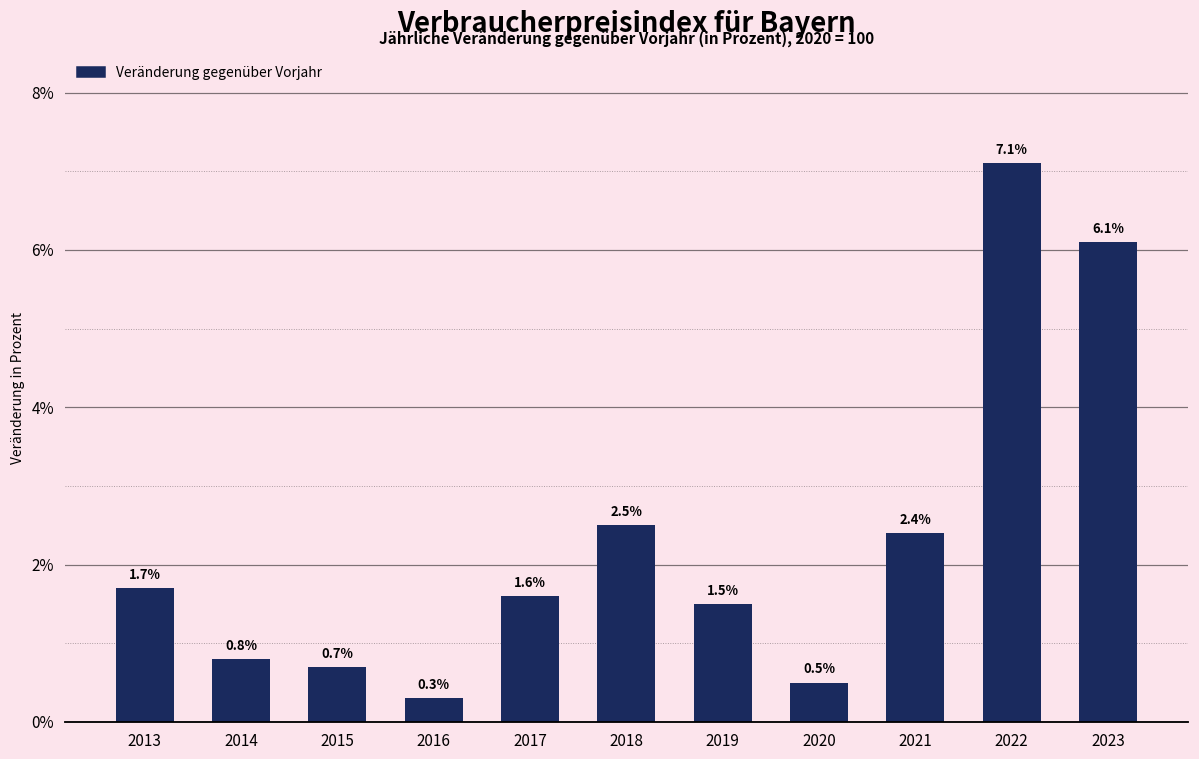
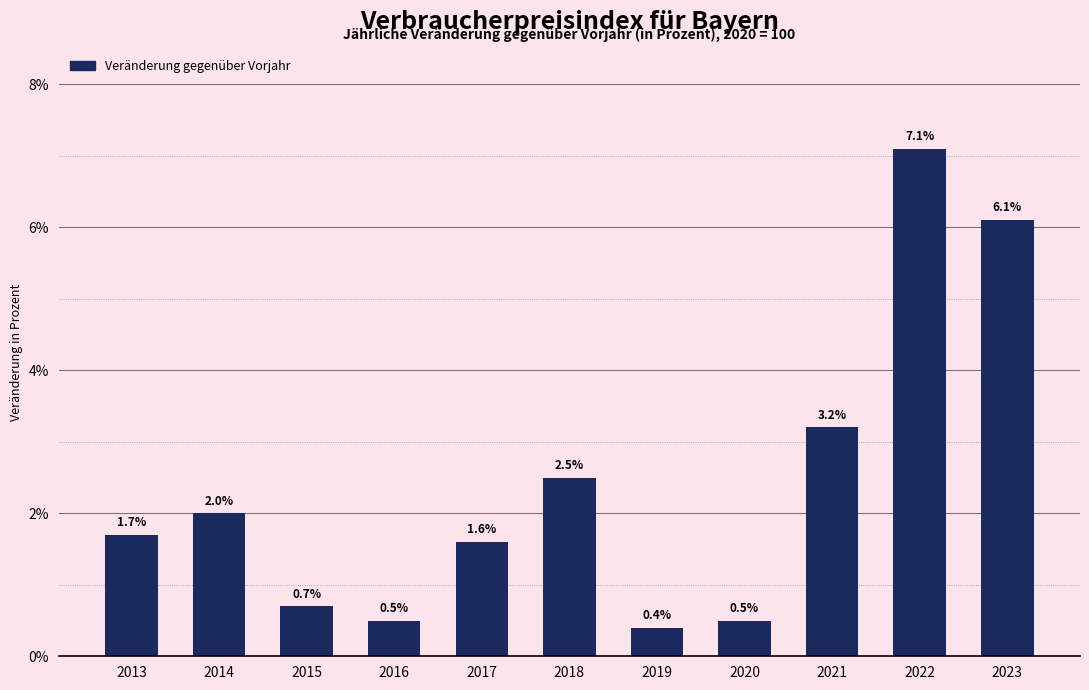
2014: 0.8% -> 2.0%
2016: 0.3% -> 0.5%
2019: 1.5% -> 0.4%
2021: 2.4% -> 3.2%
